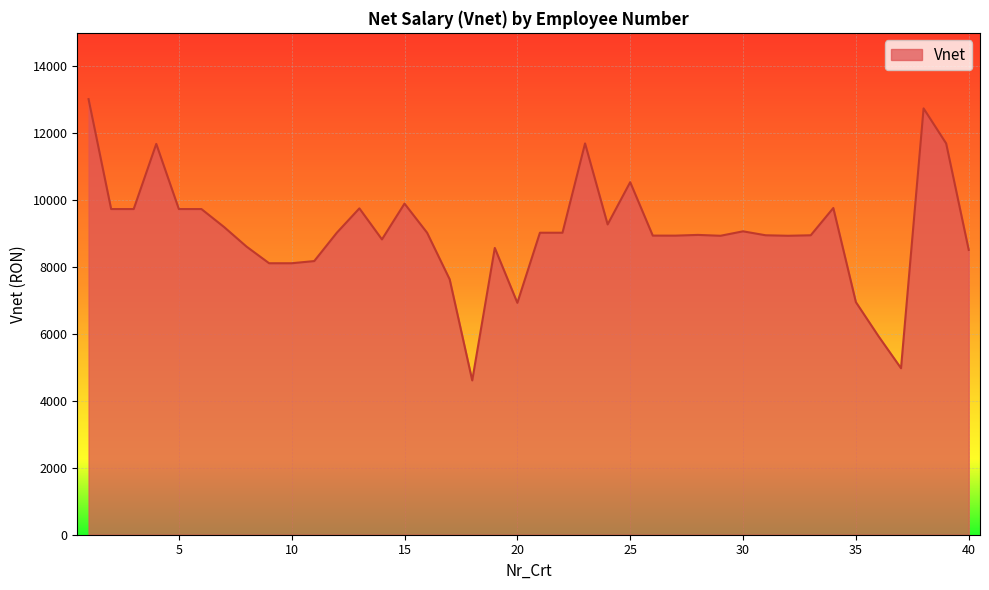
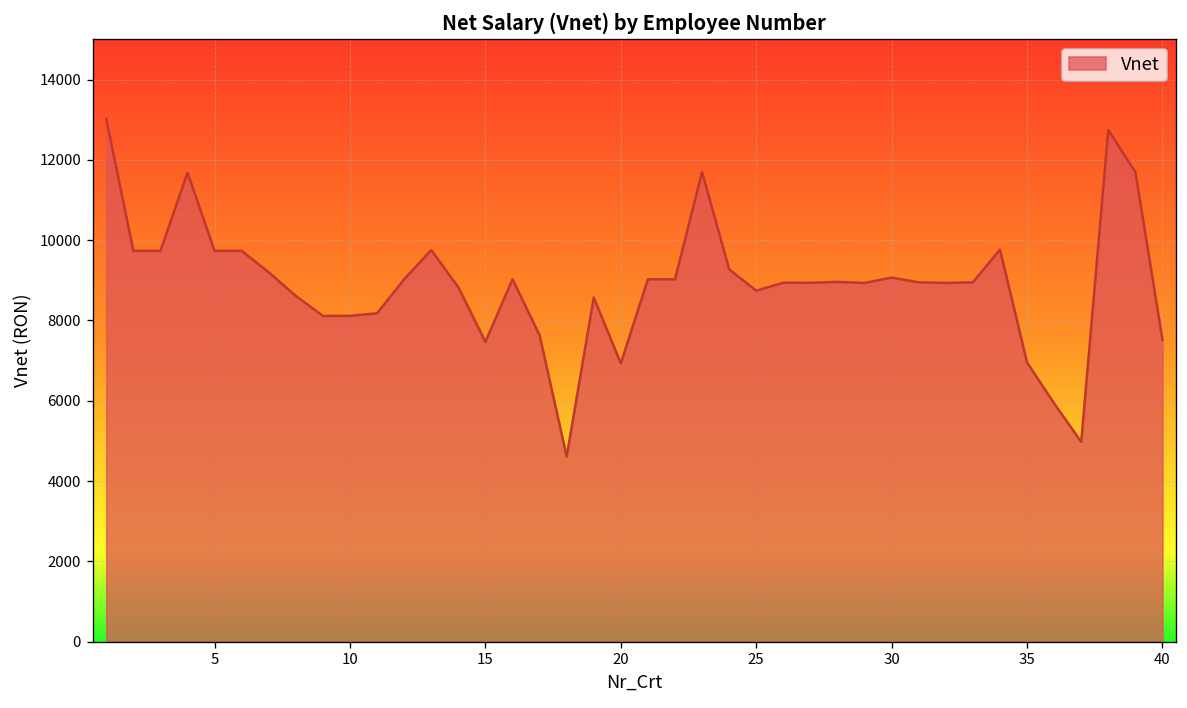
15: 9900 -> 7500
25: 10500 -> 8700
40: 8500 -> 7500
